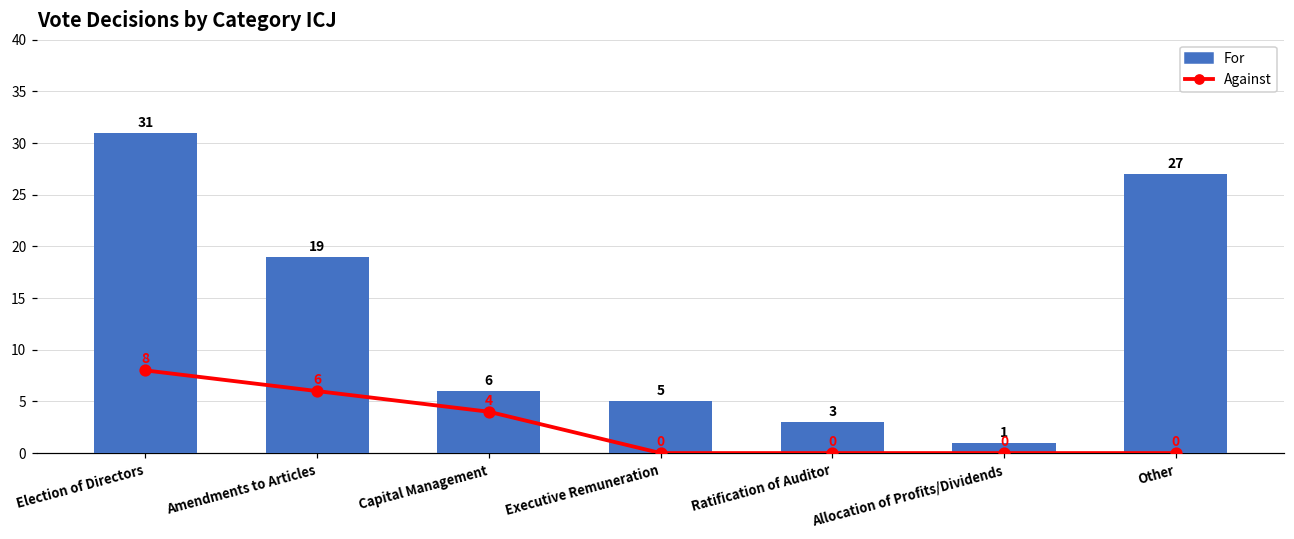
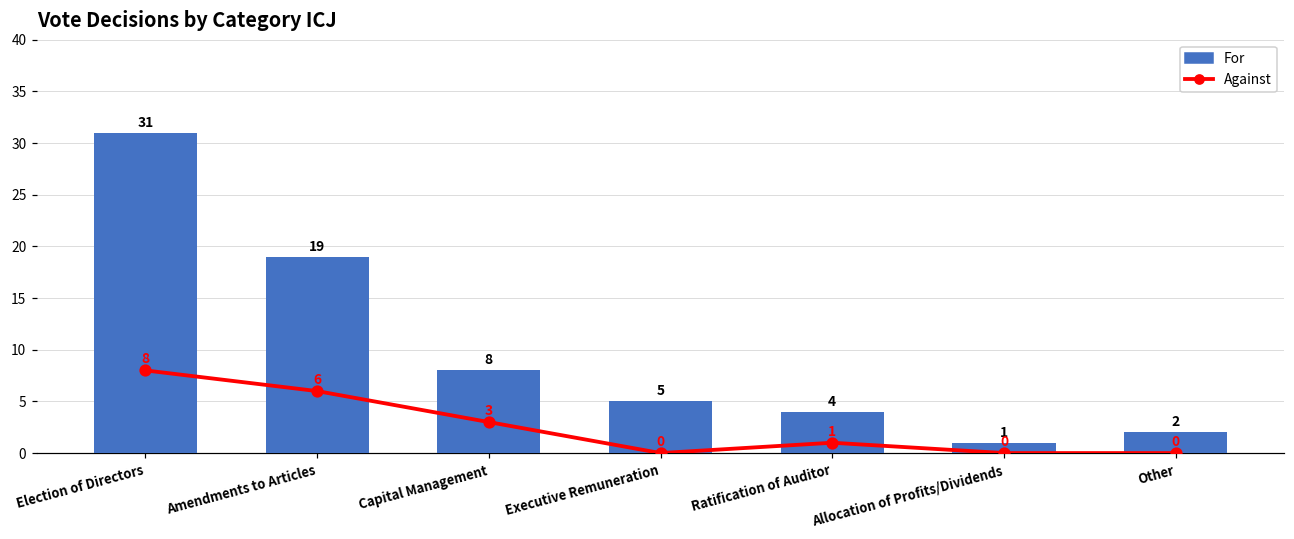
Against, Capital Management: 4 -> 3
For, Capital Management: 6 -> 8
Against, Ratification of Auditor: 0 -> 1
For, Ratification of Auditor: 3 -> 4
For, Other: 27 -> 2
